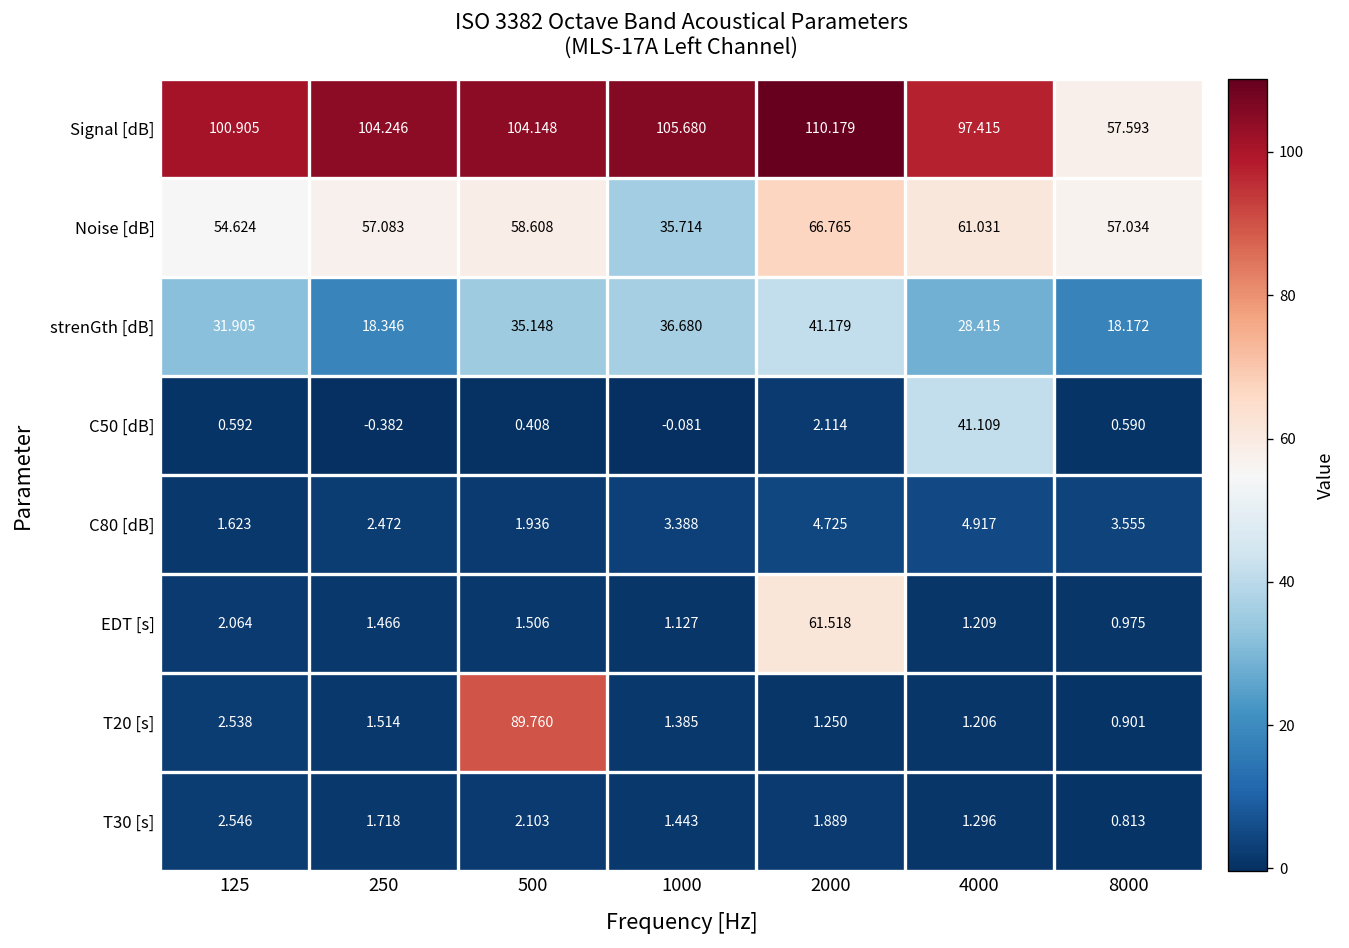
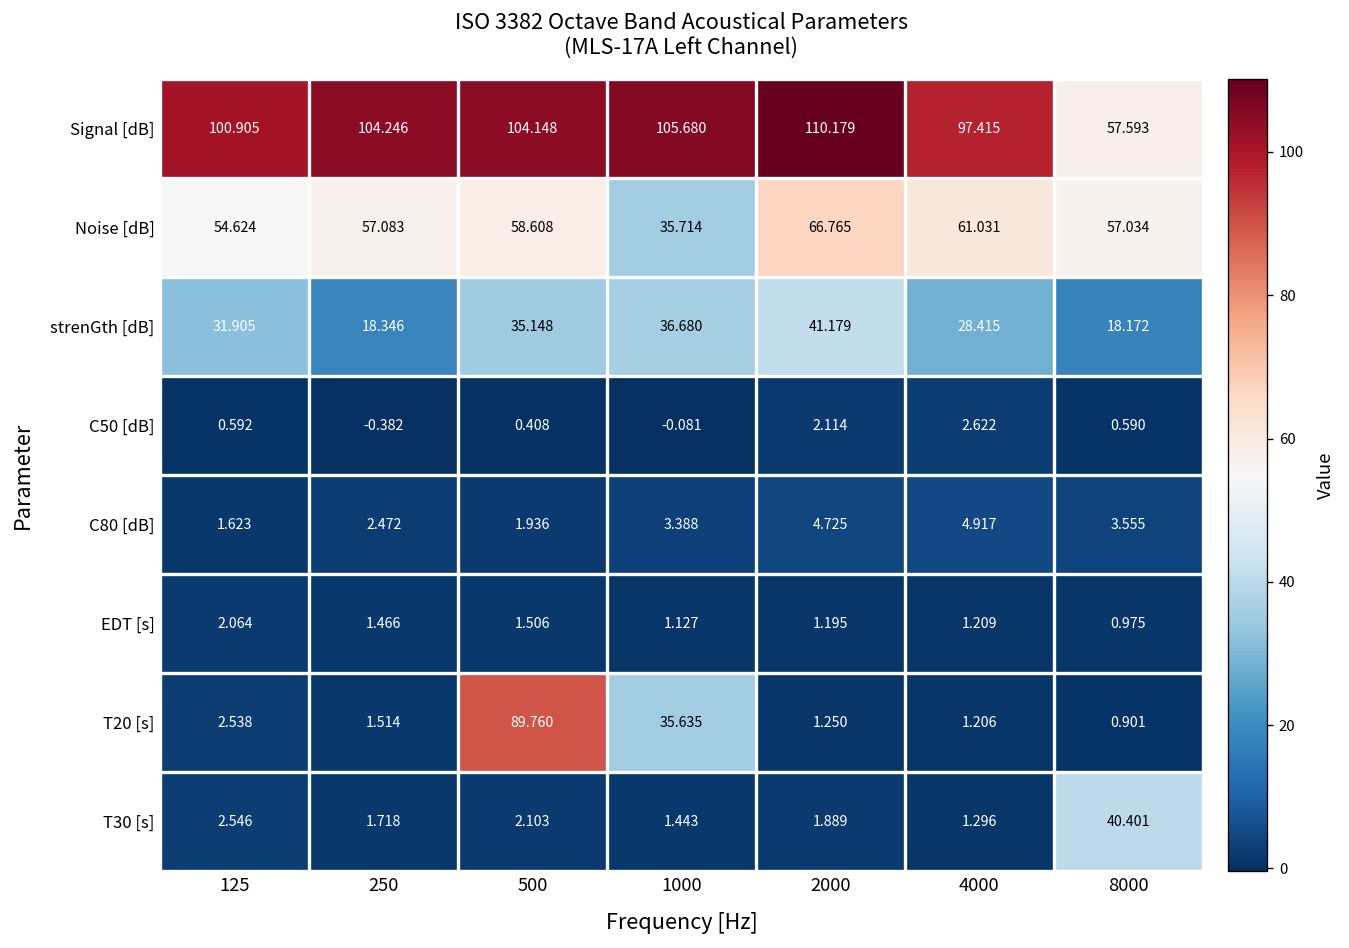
C50 [dB], 4000: 41.109 -> 2.622
EDT [s], 2000: 61.518 -> 1.195
T20 [s], 1000: 1.385 -> 35.635
T30 [s], 8000: 0.813 -> 40.401
